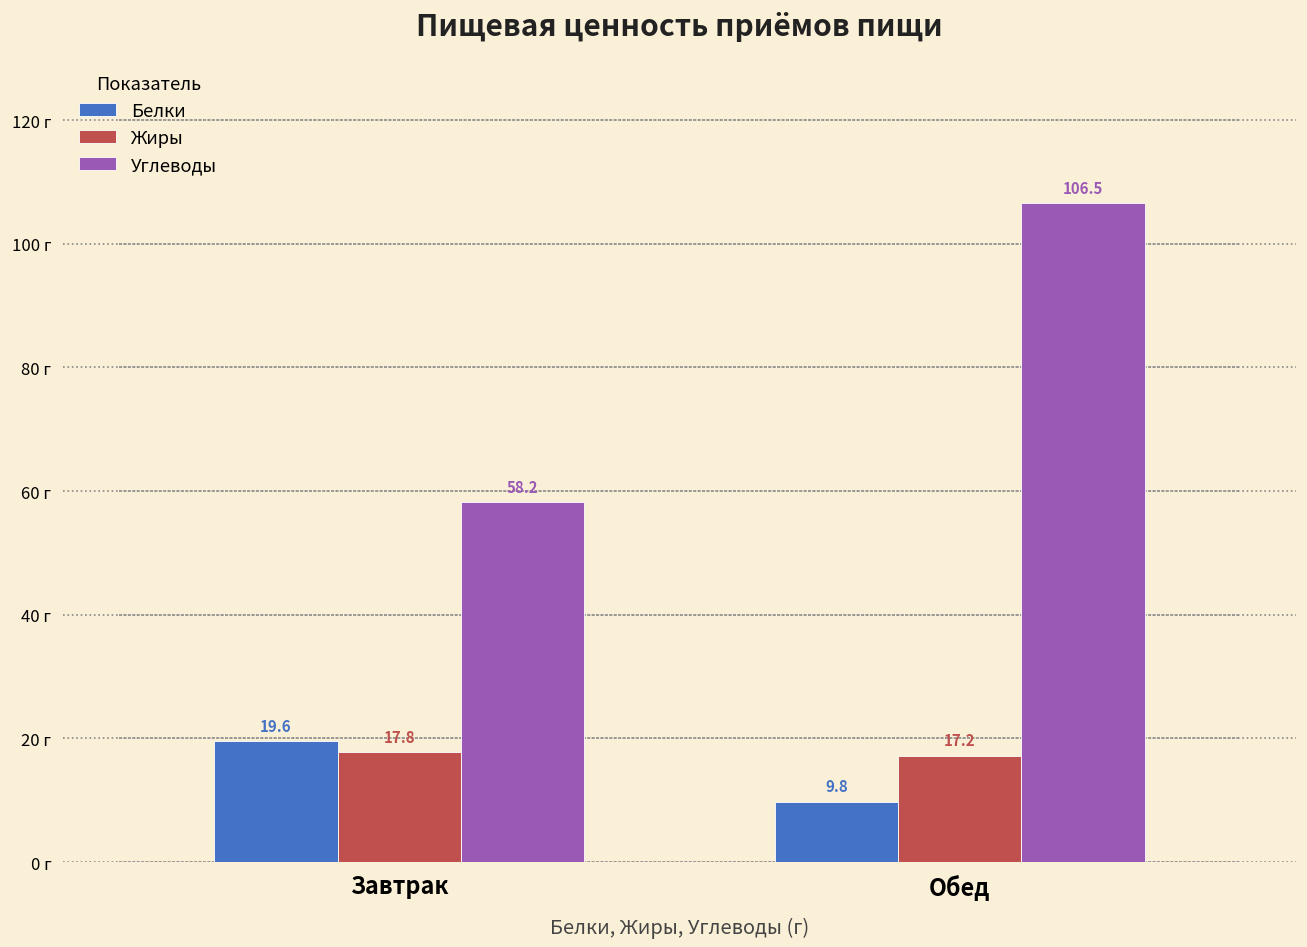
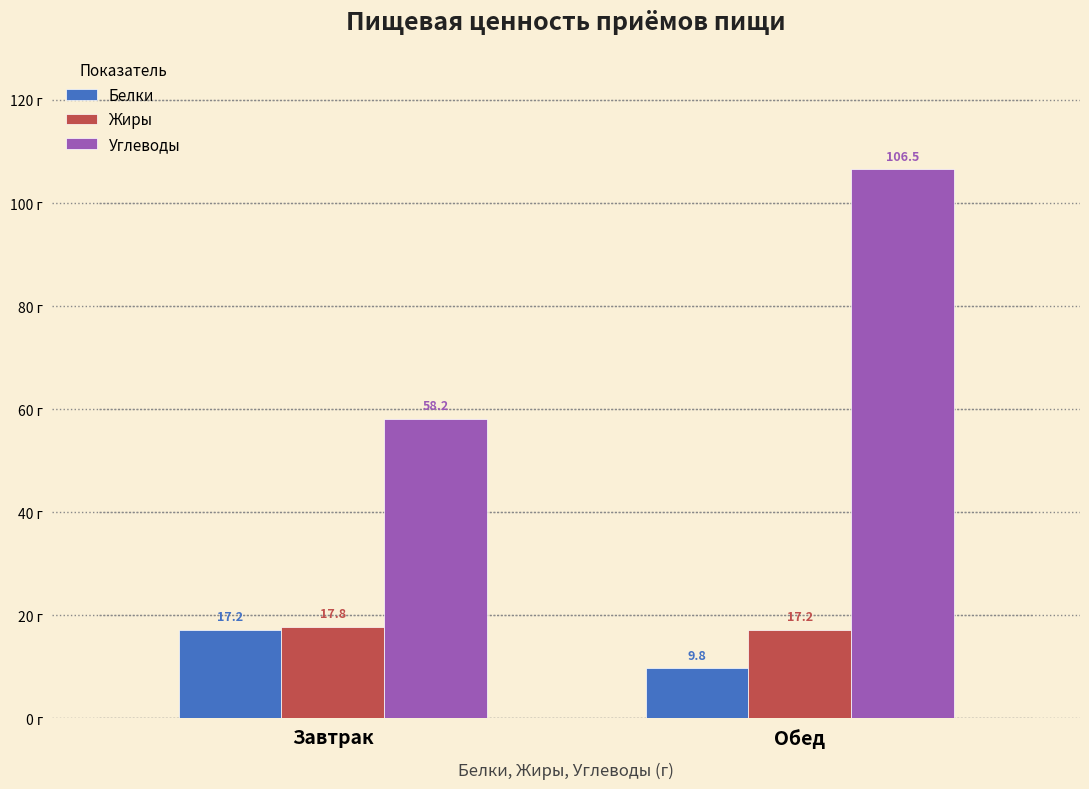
Белки, Завтрак: 19.6 -> 17.2
